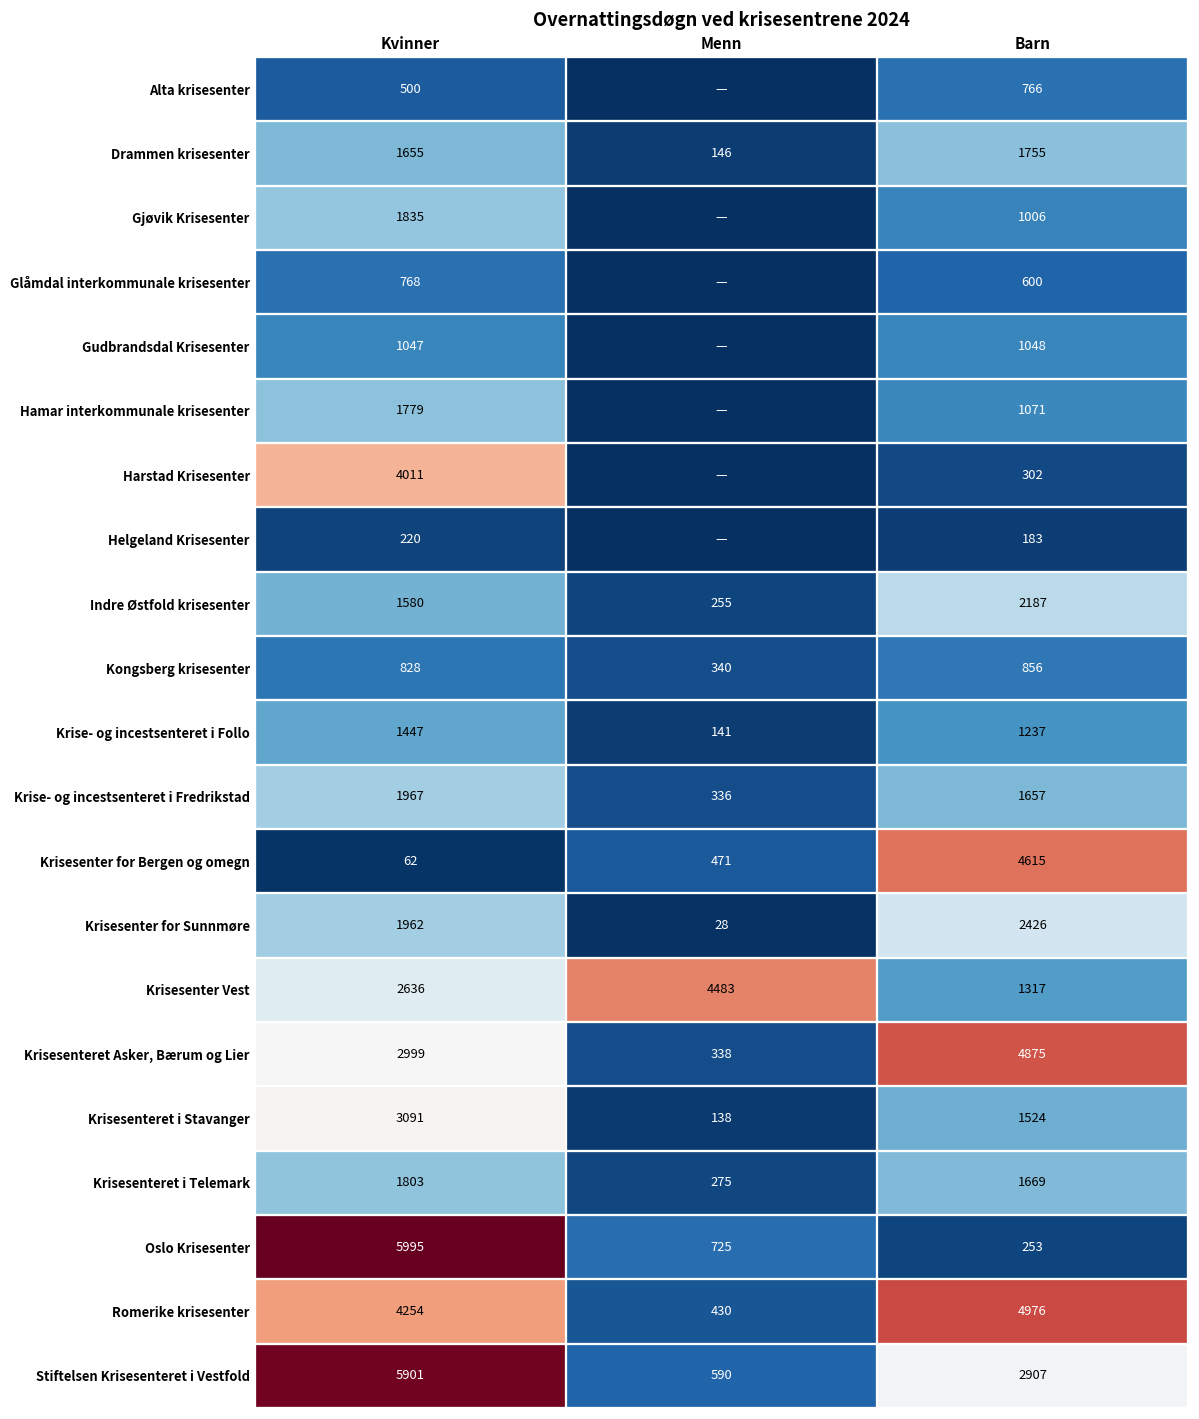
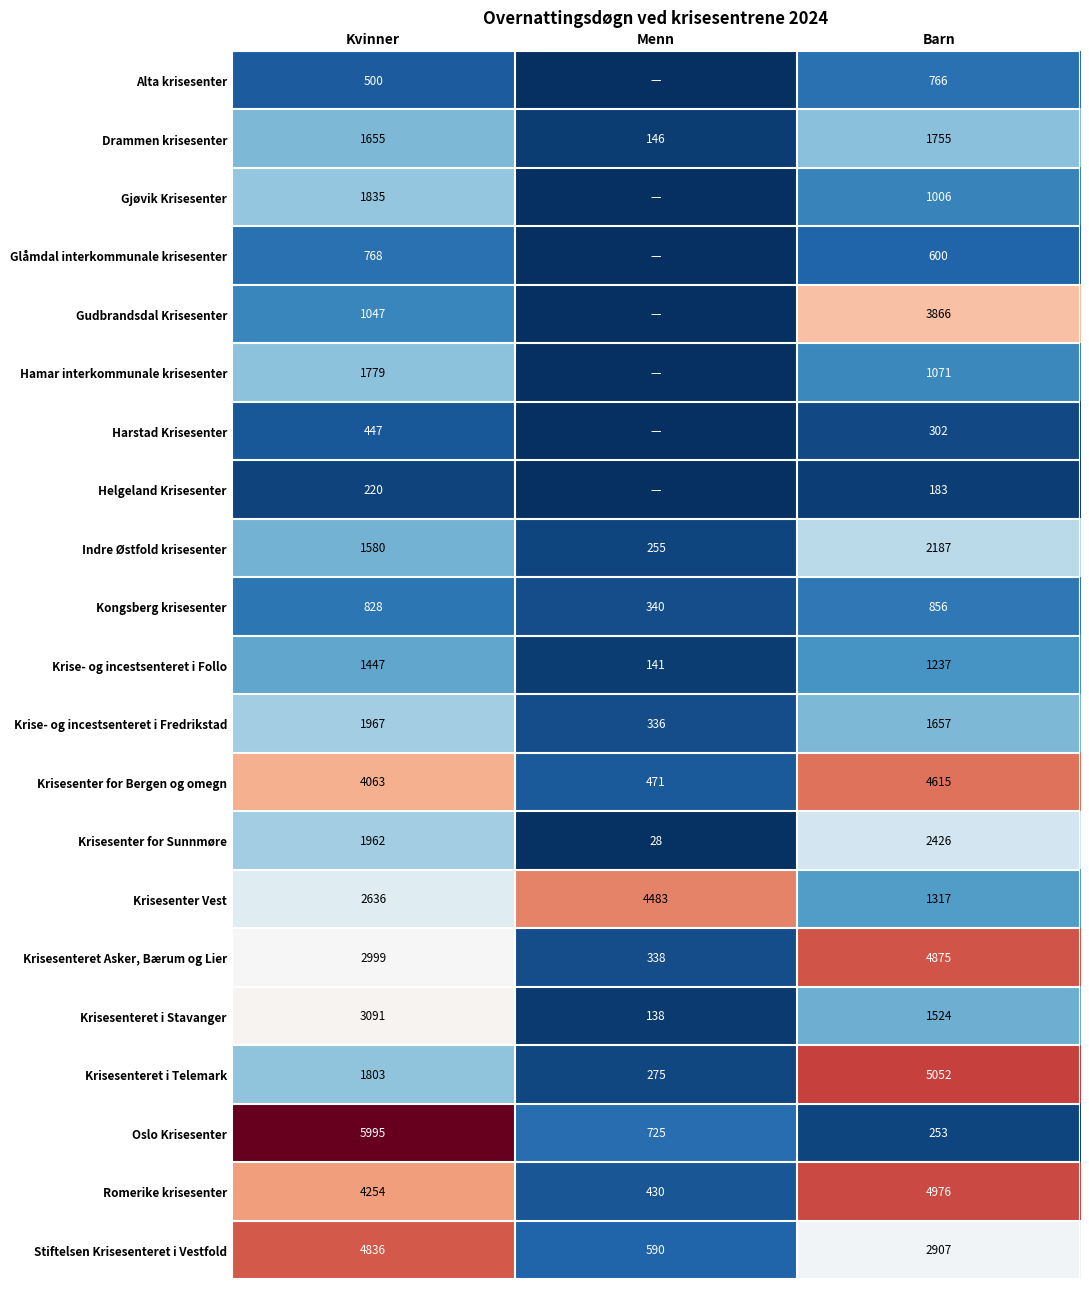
Gudbrandsdal Krisesenter, Barn: 1048 -> 3866
Harstad Krisesenter, Kvinner: 4011 -> 447
Krisesenter for Bergen og omegn, Kvinner: 62 -> 4063
Krisesenteret i Telemark, Barn: 1669 -> 5052
Stiftelsen Krisesenteret i Vestfold, Kvinner: 5901 -> 4836
